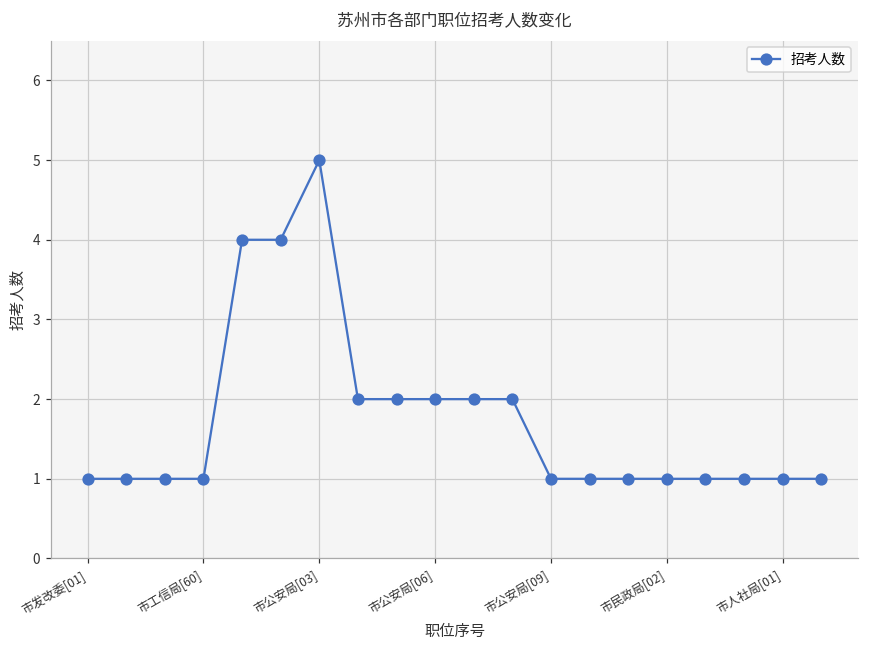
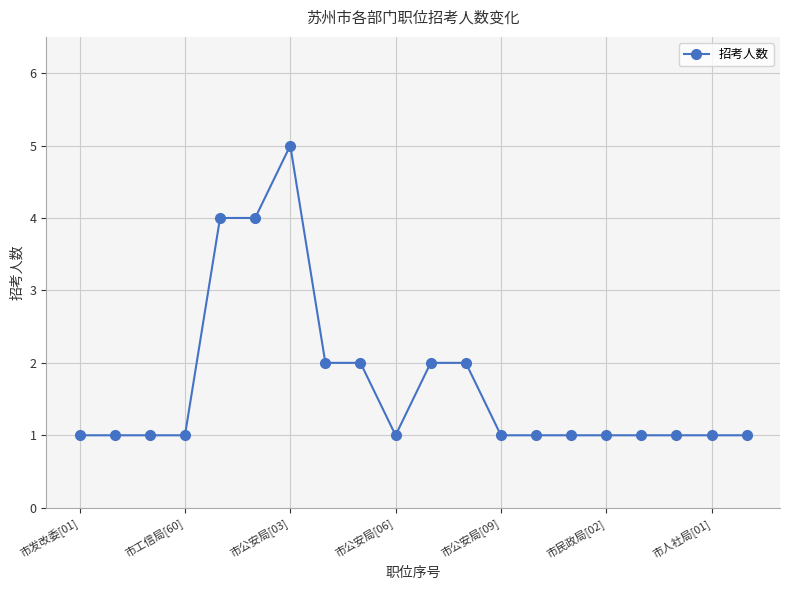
市公安局[06]: 2 -> 1
